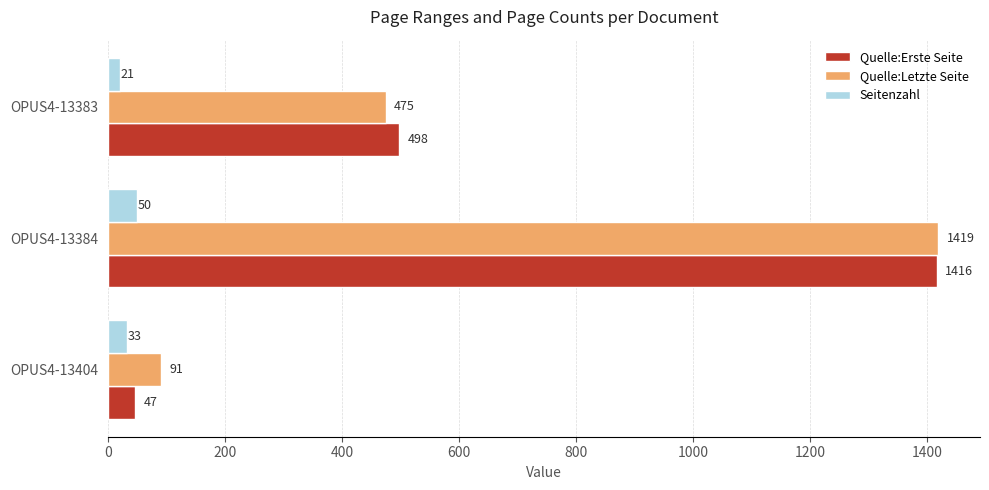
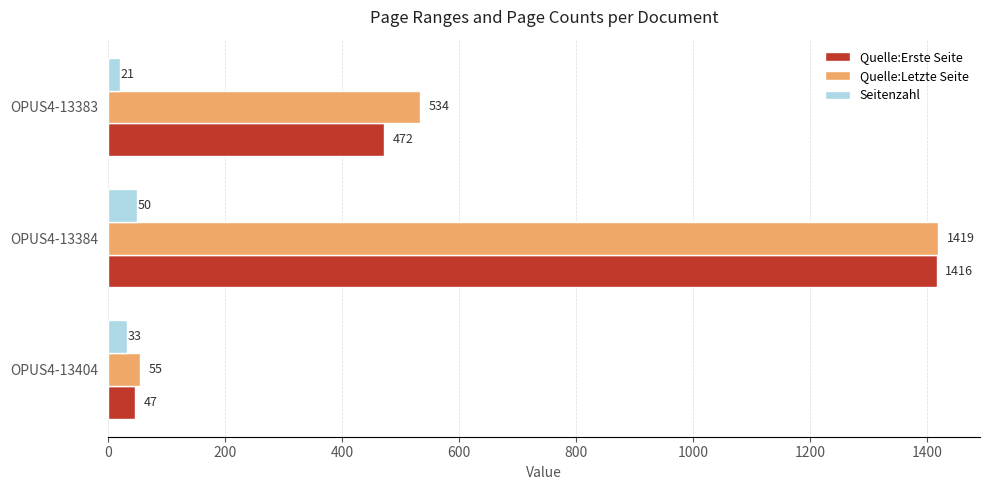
Quelle:Letzte Seite, OPUS4-13383: 475 -> 534
Quelle:Erste Seite, OPUS4-13383: 498 -> 472
Quelle:Letzte Seite, OPUS4-13404: 91 -> 55
